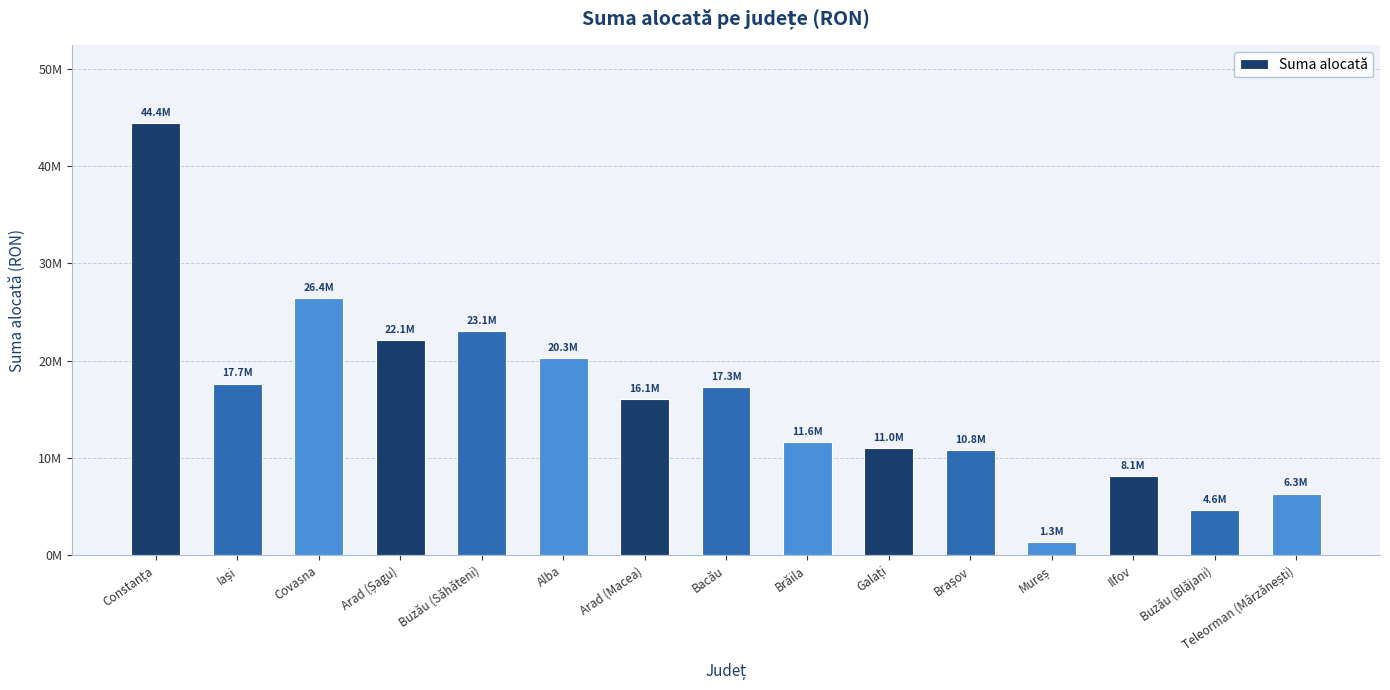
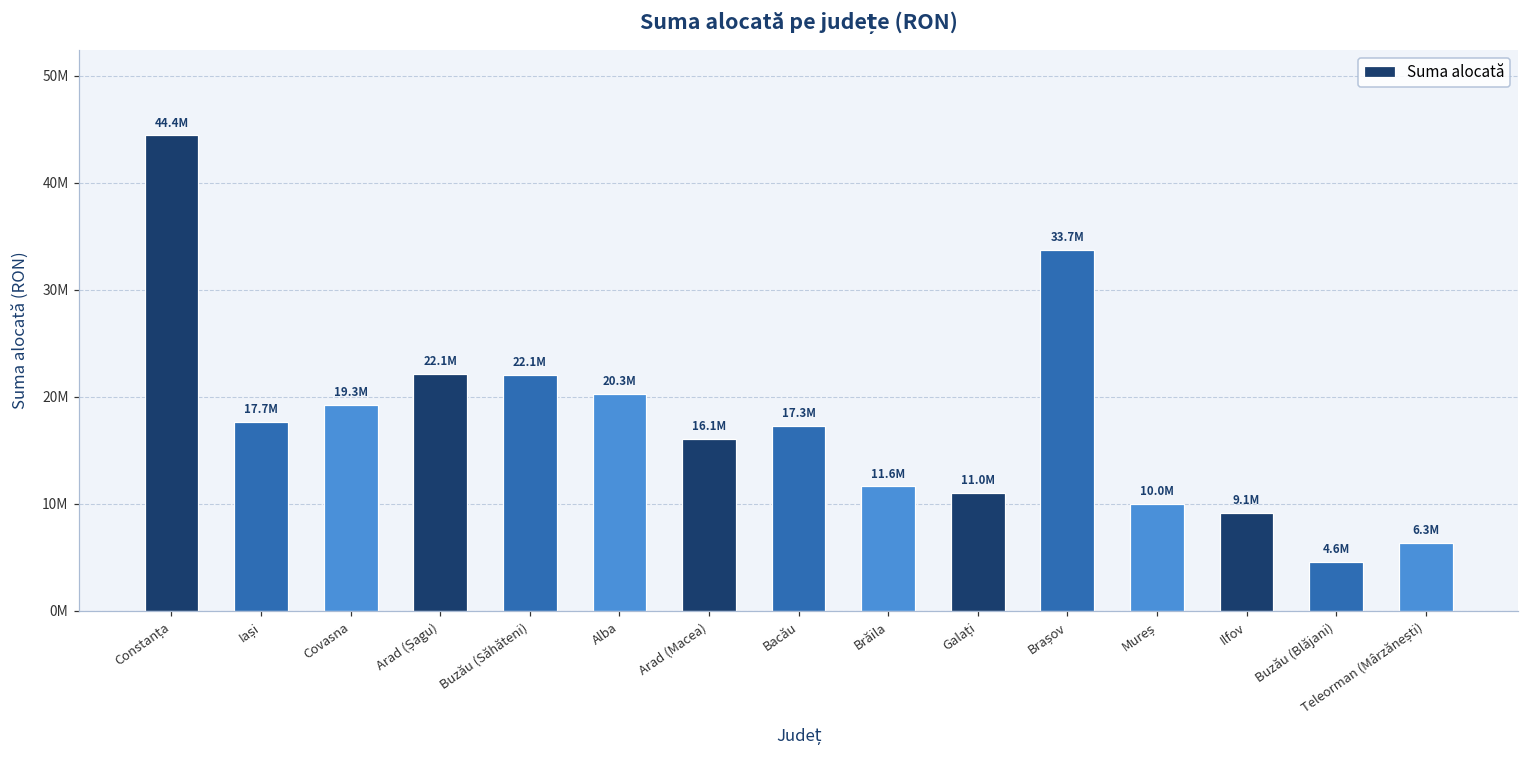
Covasna: 26.4M -> 19.3M
Buzău (Săhăteni): 23.1M -> 22.1M
Brașov: 10.8M -> 33.7M
Mureș: 1.3M -> 10.0M
Ilfov: 8.1M -> 9.1M
